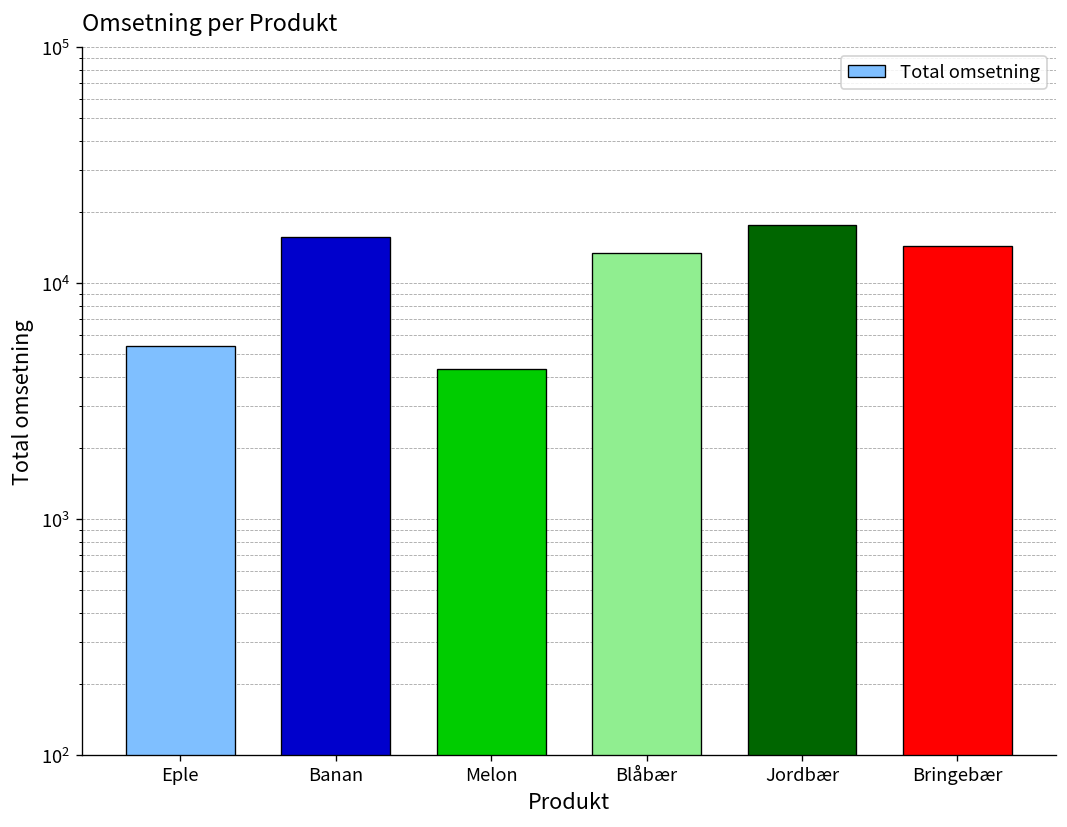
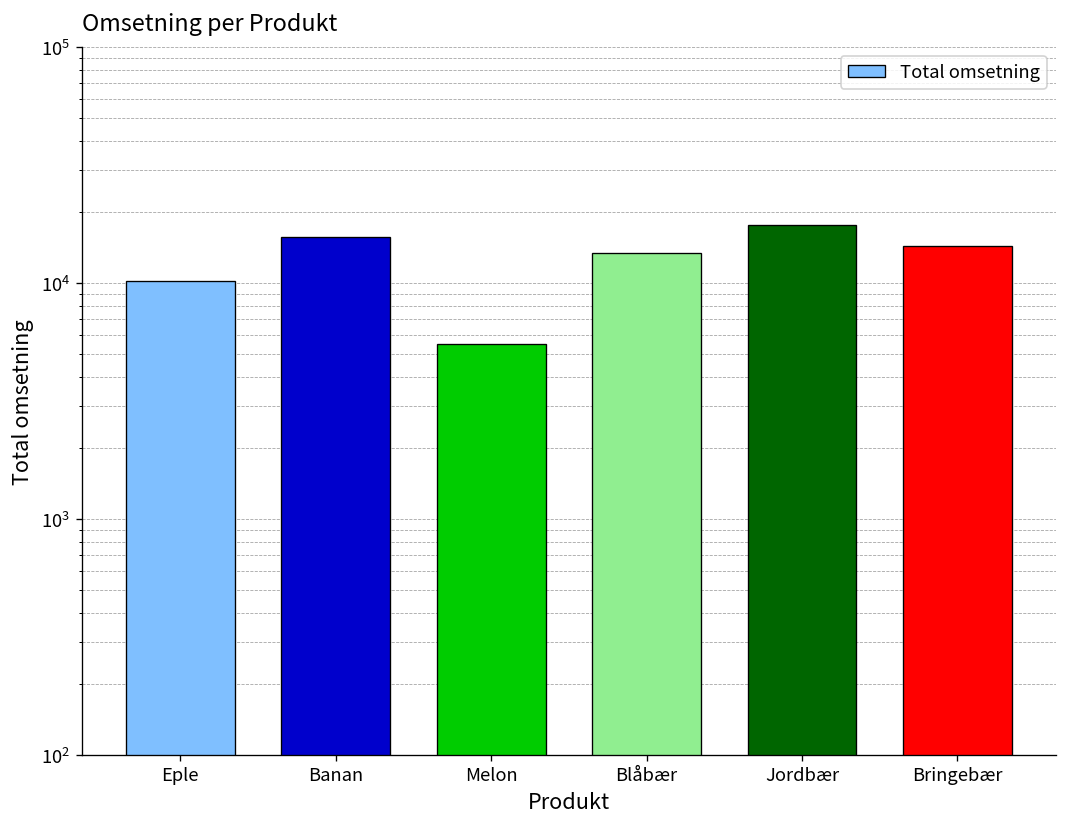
Eple: 5400 -> 10000
Melon: 4300 -> 5500
